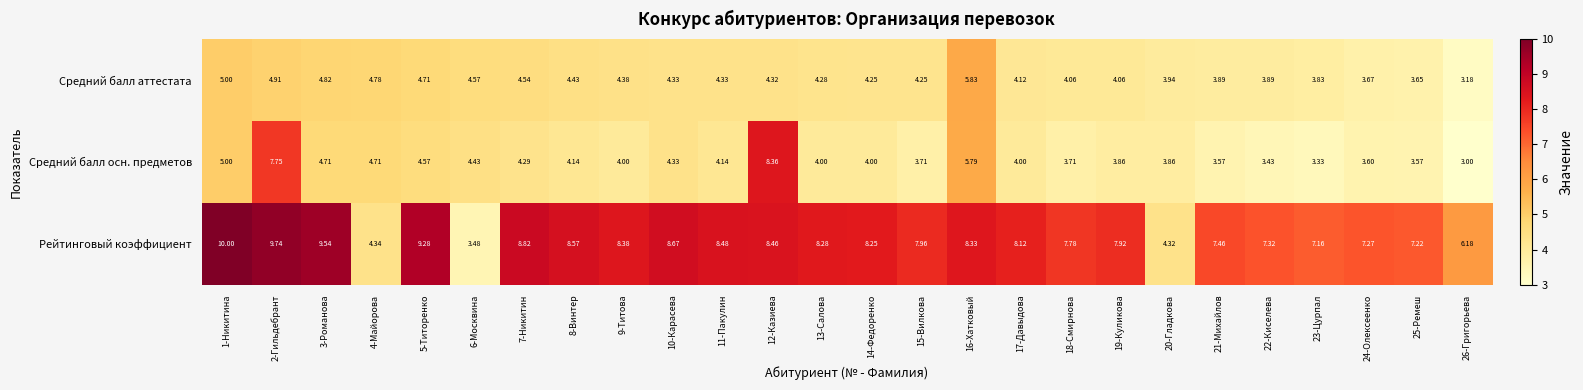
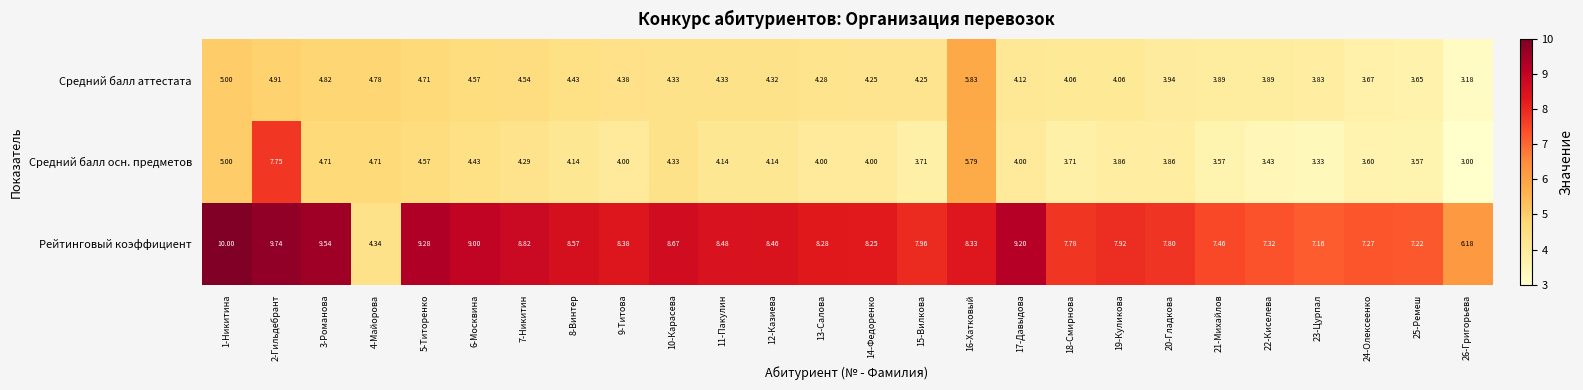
Средний балл осн. предметов, 12-Казиева: 8.36 -> 4.14
Рейтинговый коэффициент, 6-Москвина: 3.48 -> 9.00
Рейтинговый коэффициент, 17-Давыдова: 8.12 -> 9.20
Рейтинговый коэффициент, 20-Гладкова: 4.32 -> 7.80
